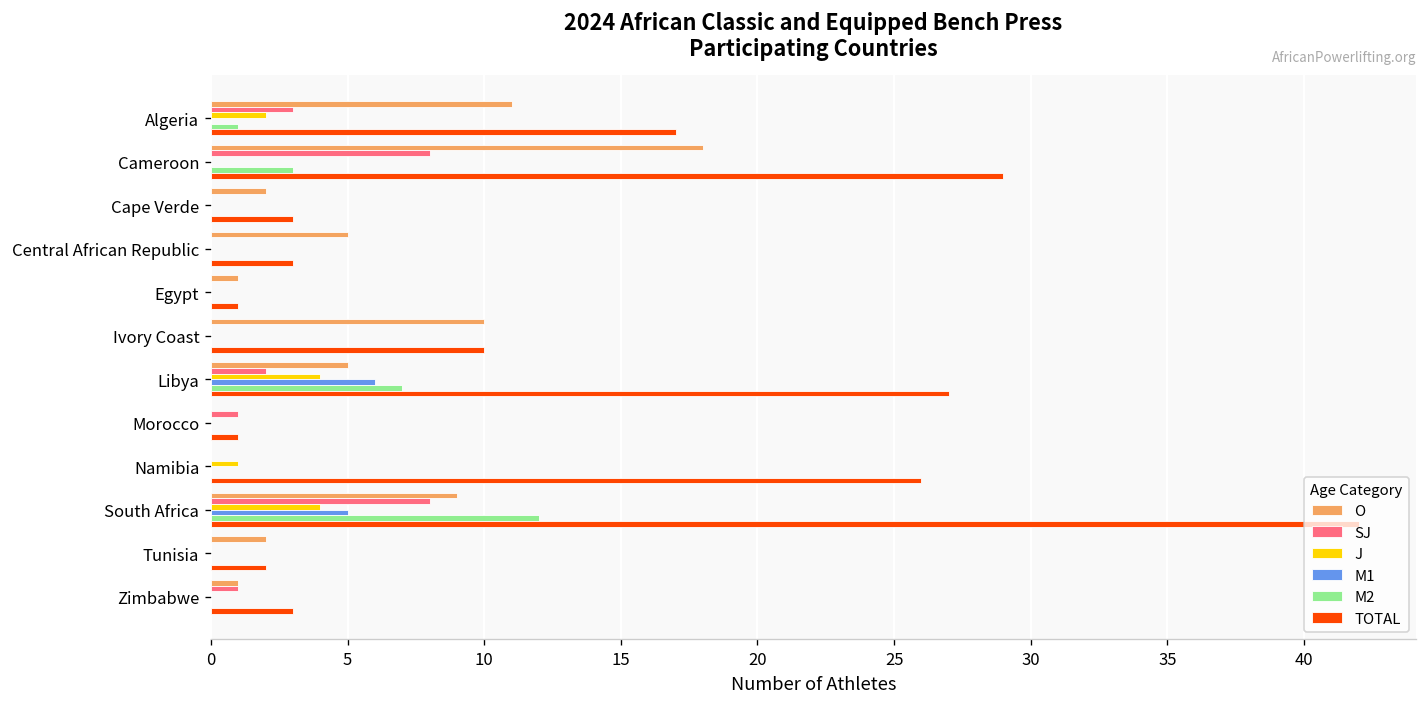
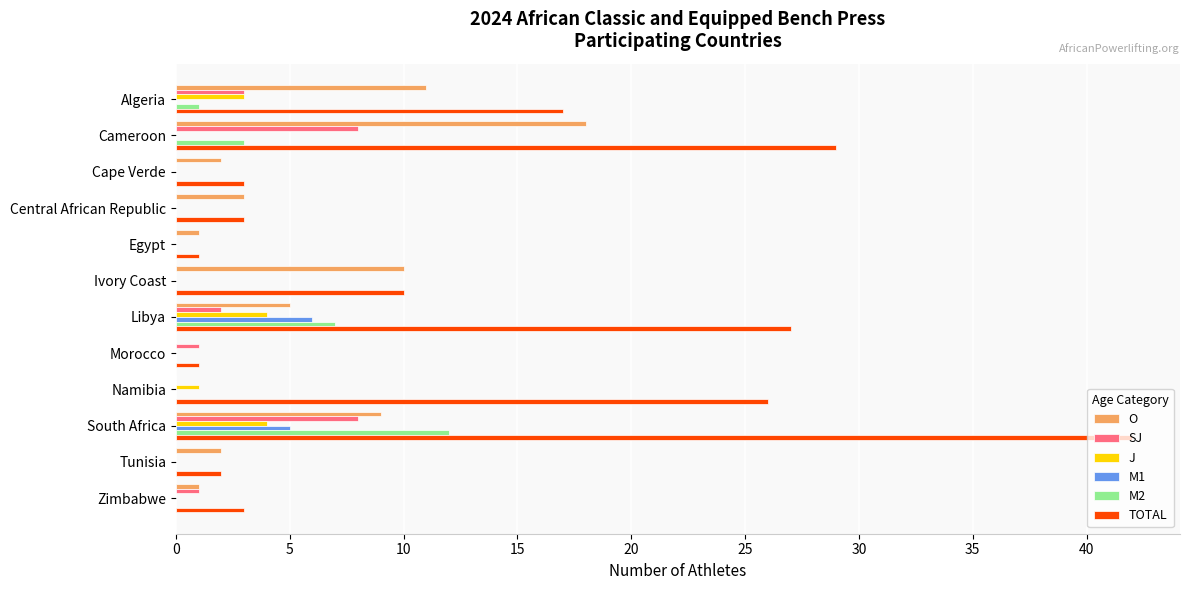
J, Algeria: 2 -> 3
O, Central African Republic: 5 -> 3
